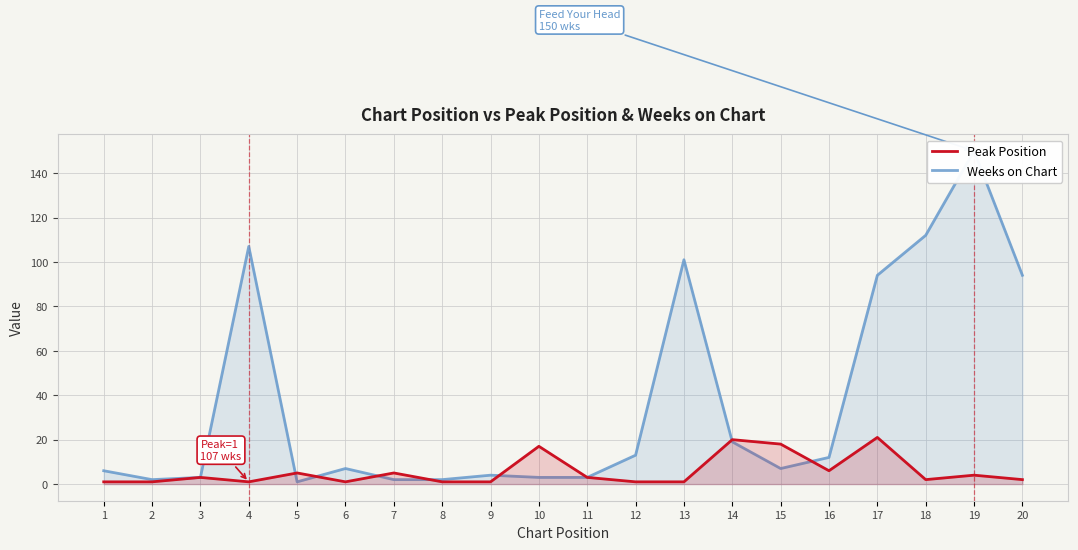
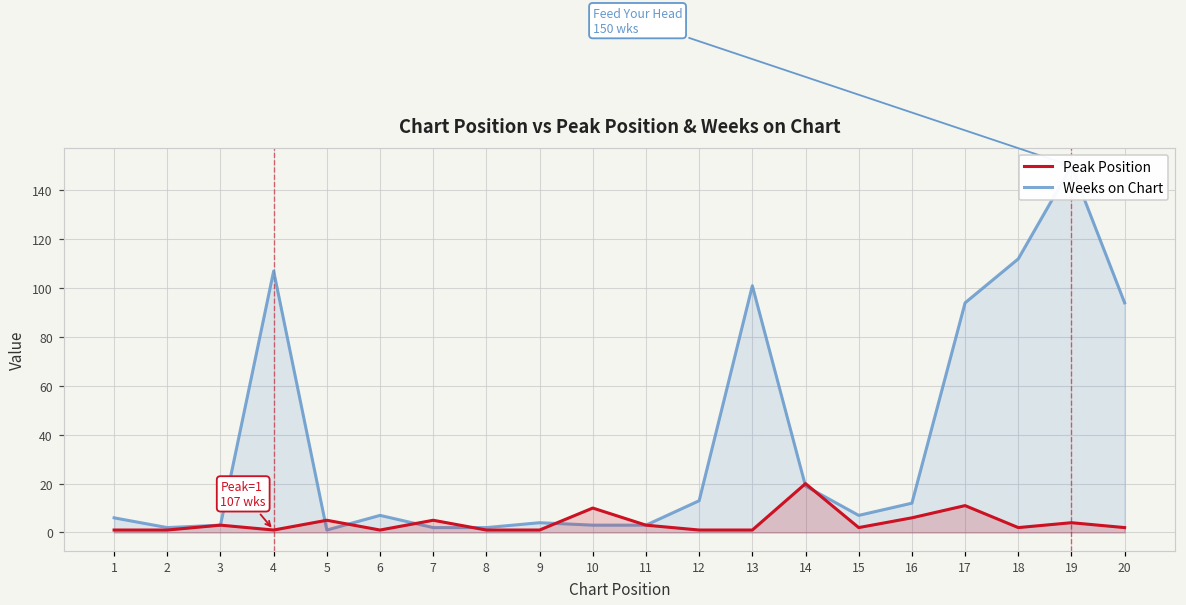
Peak Position, 10: 17 -> 10
Peak Position, 15: 18 -> 2
Peak Position, 17: 21 -> 11
